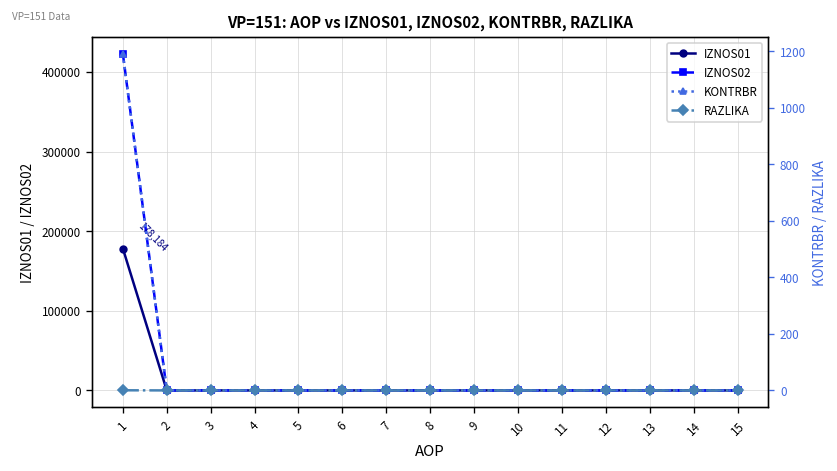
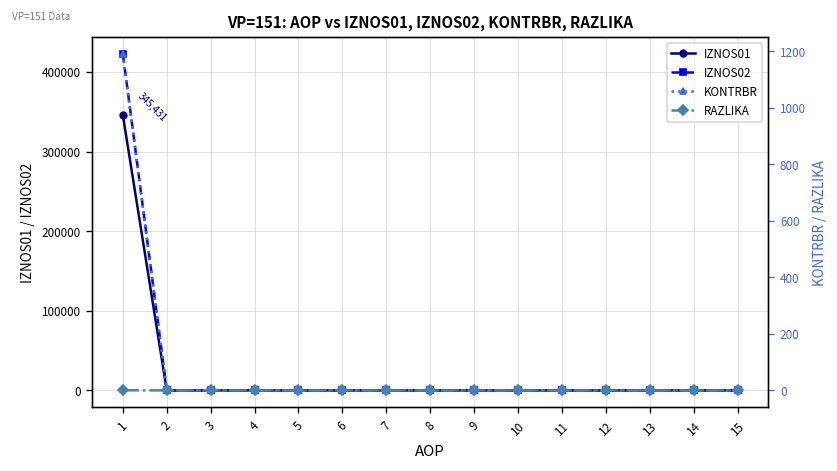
IZNOS01, 1: 178,184 -> 345,431
